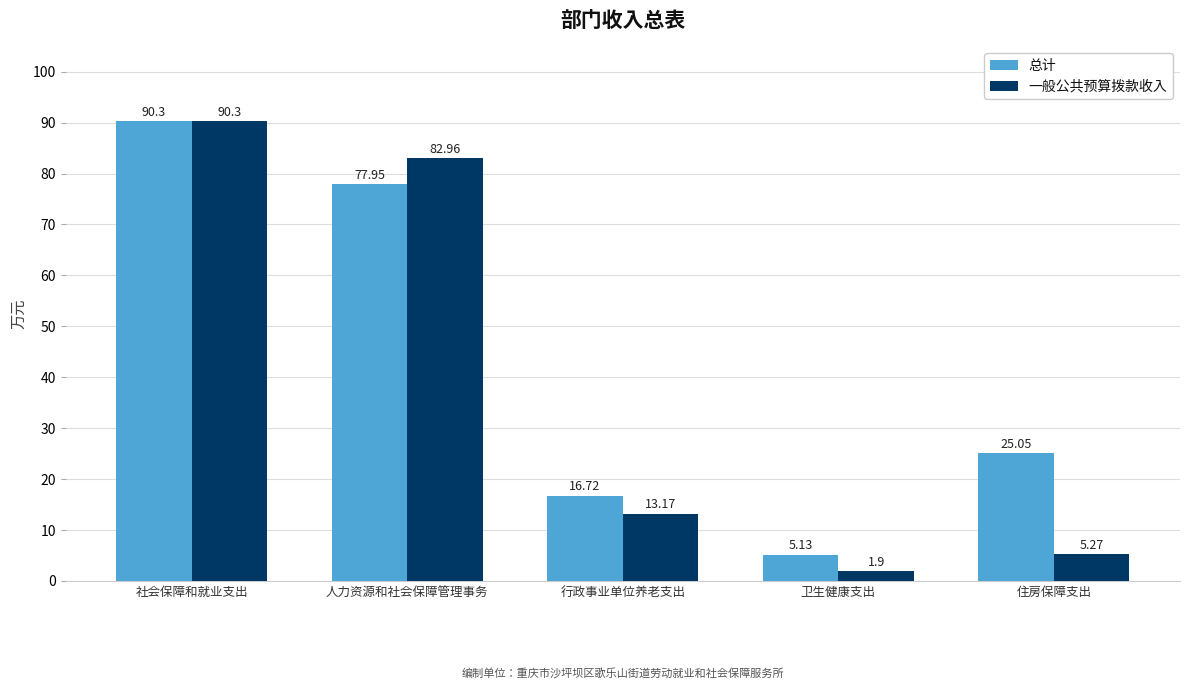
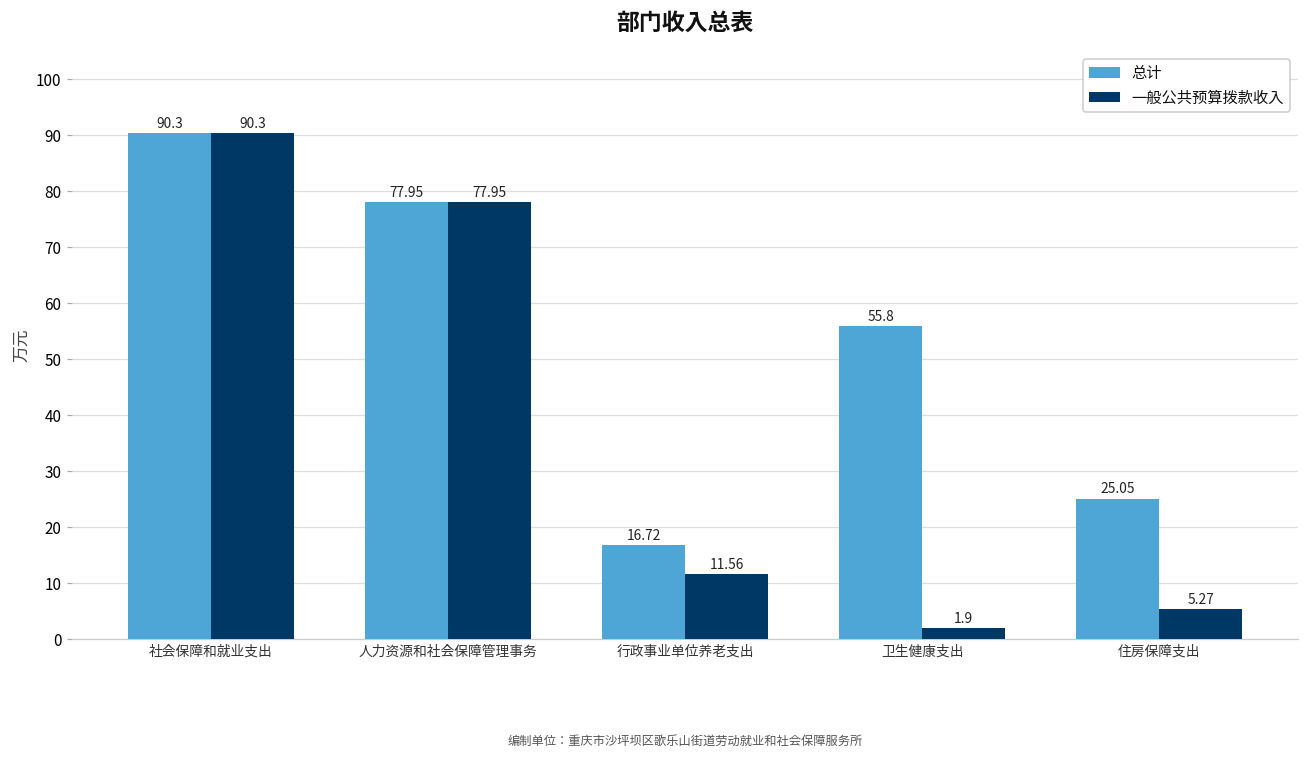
一般公共预算拨款收入, 人力资源和社会保障管理事务: 82.96 -> 77.95
一般公共预算拨款收入, 行政事业单位养老支出: 13.17 -> 11.56
总计, 卫生健康支出: 5.13 -> 55.8
